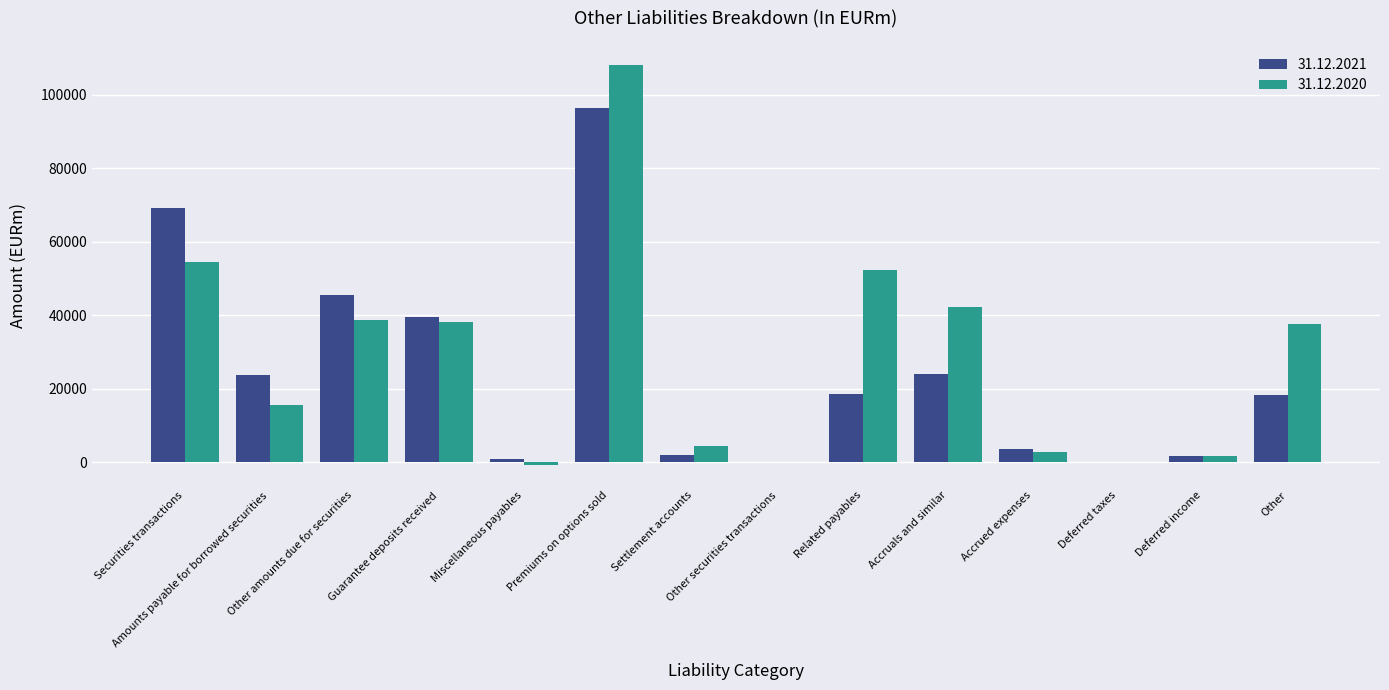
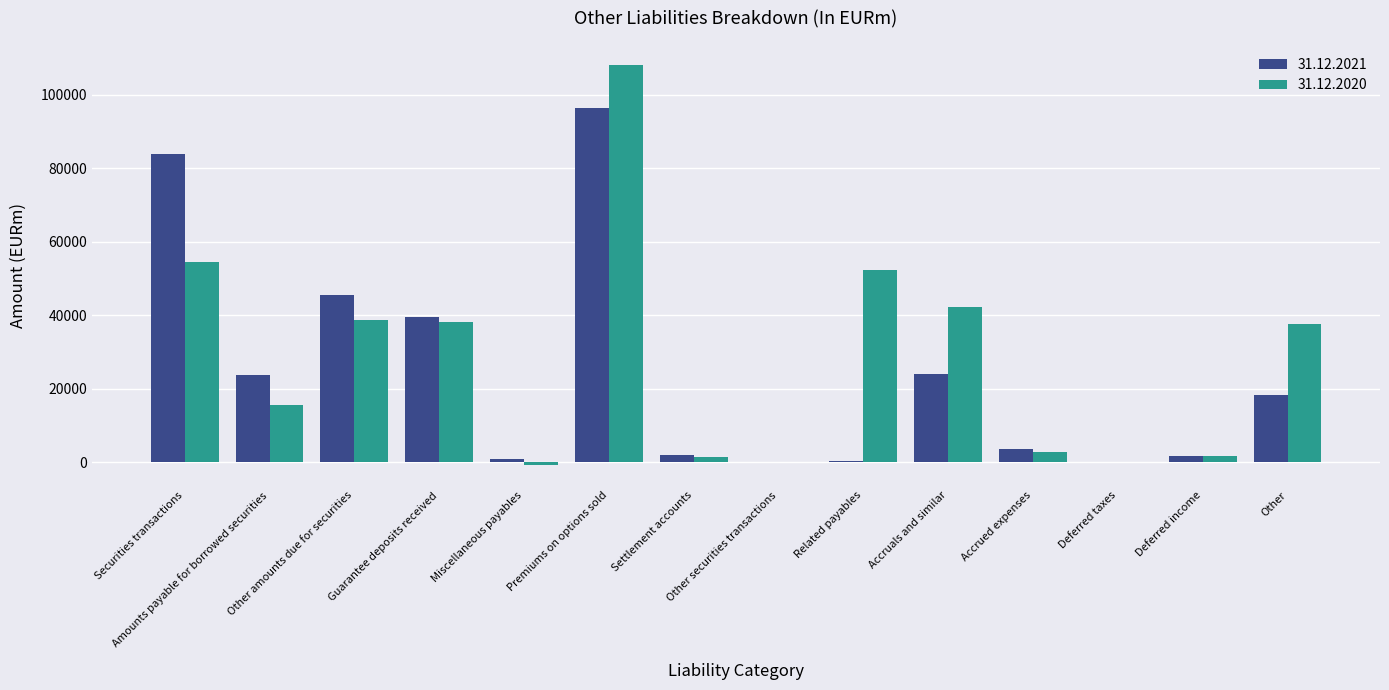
31.12.2021, Securities transactions: 69000 -> 84000
31.12.2020, Settlement accounts: 4000 -> 1000
31.12.2021, Related payables: 18000 -> 0
